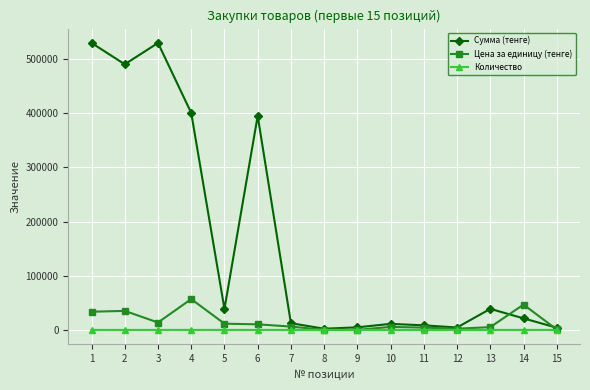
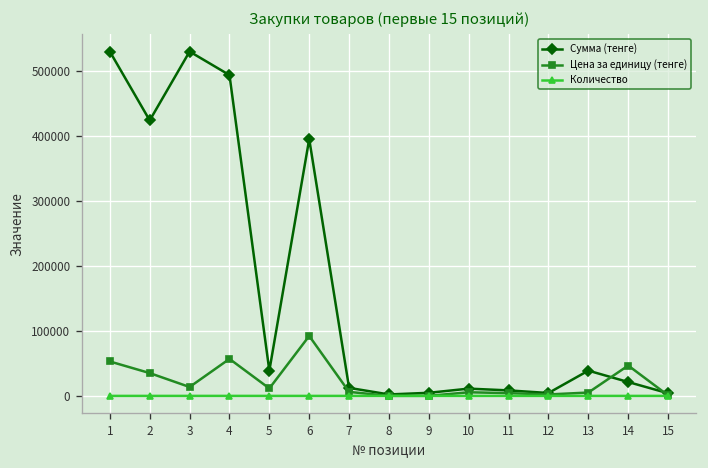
Цена за единицу (тенге), 1: 30000 -> 50000
Сумма (тенге), 2: 490000 -> 420000
Сумма (тенге), 4: 400000 -> 490000
Цена за единицу (тенге), 6: 10000 -> 90000
